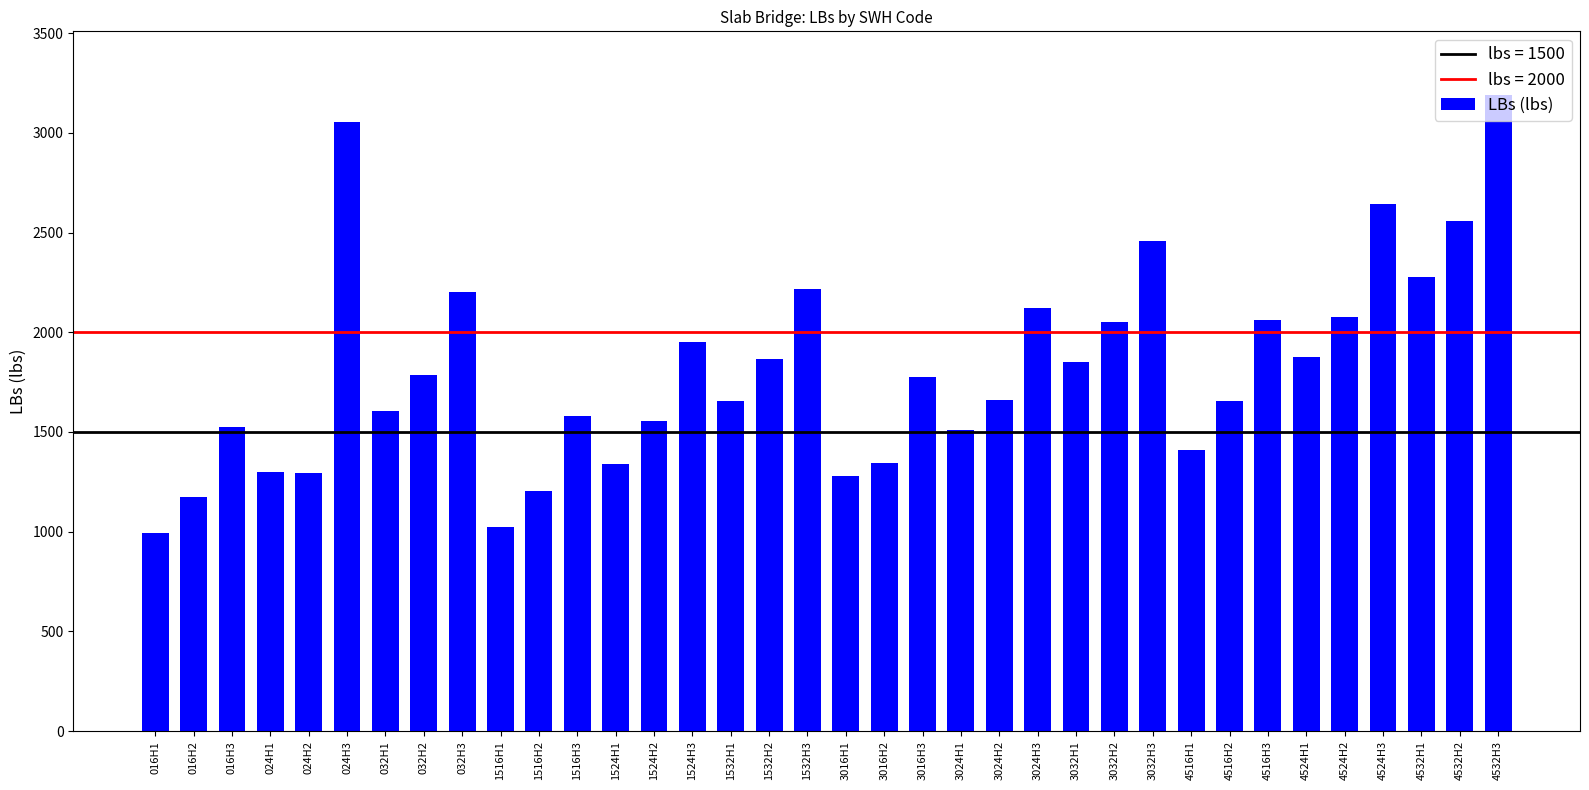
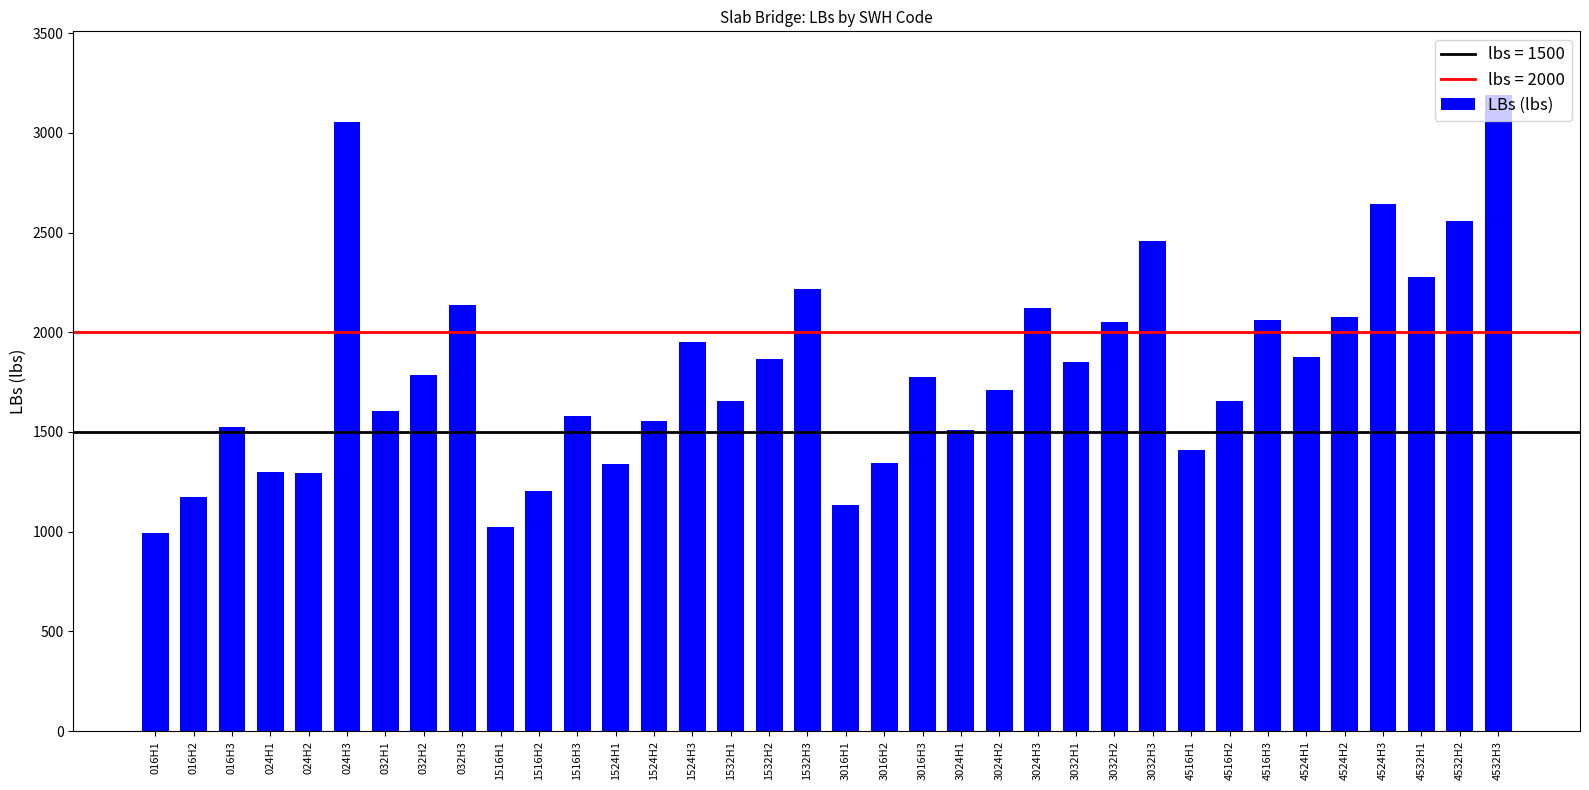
032H3: 2200 -> 2140
3016H1: 1280 -> 1130
3024H2: 1660 -> 1710
